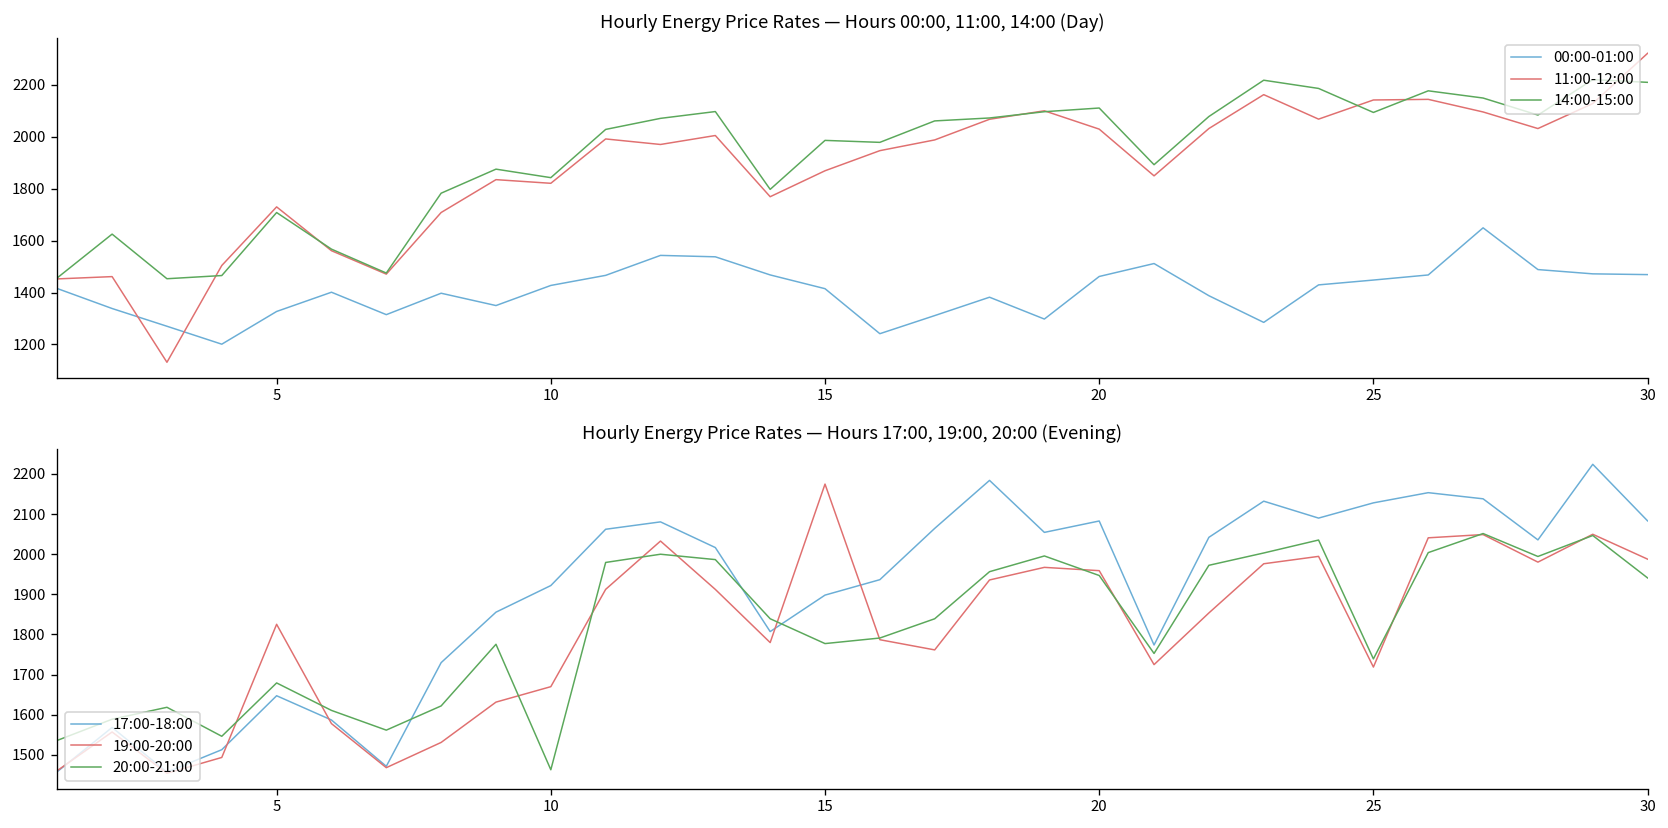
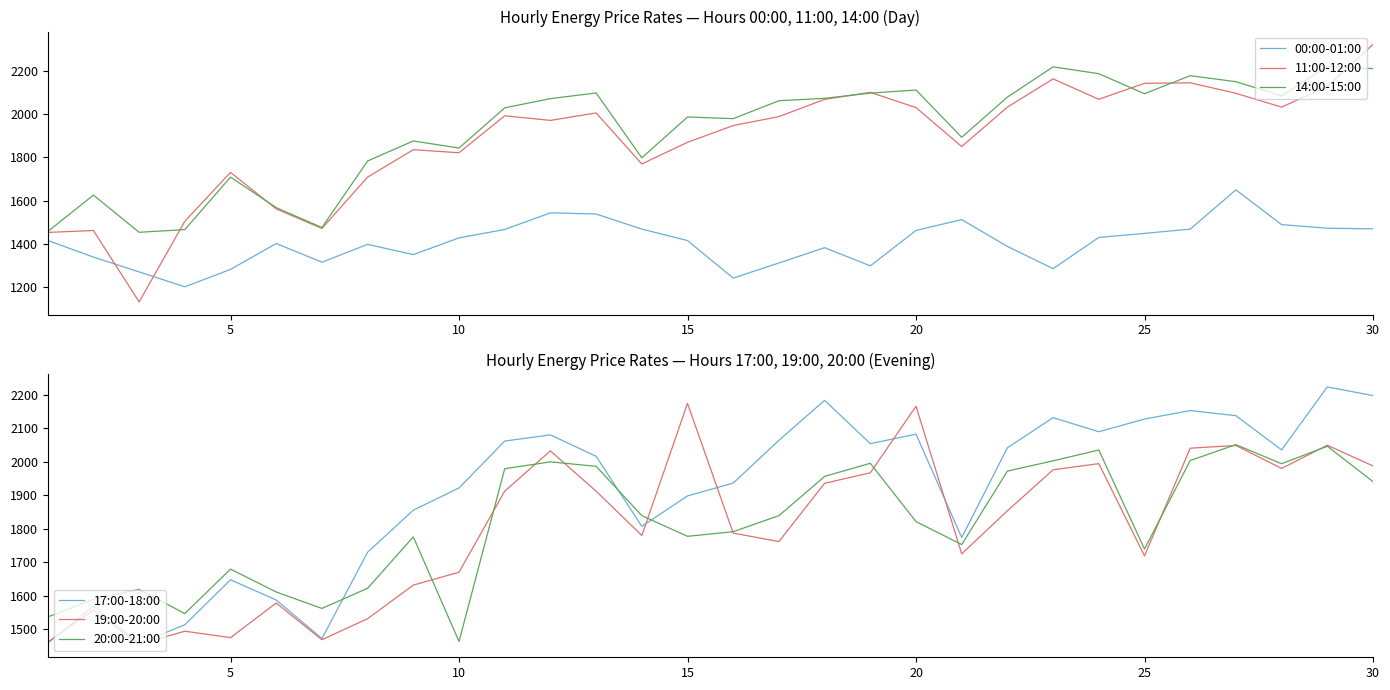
Hourly Energy Price Rates — Hours 00:00, 11:00, 14:00 (Day), 00:00-01:00, 5: 1330 -> 1280
Hourly Energy Price Rates — Hours 17:00, 19:00, 20:00 (Evening), 19:00-20:00, 5: 1830 -> 1470
Hourly Energy Price Rates — Hours 17:00, 19:00, 20:00 (Evening), 19:00-20:00, 20: 1960 -> 2170
Hourly Energy Price Rates — Hours 17:00, 19:00, 20:00 (Evening), 20:00-21:00, 20: 1950 -> 1820
Hourly Energy Price Rates — Hours 17:00, 19:00, 20:00 (Evening), 17:00-18:00, 30: 2080 -> 2200
